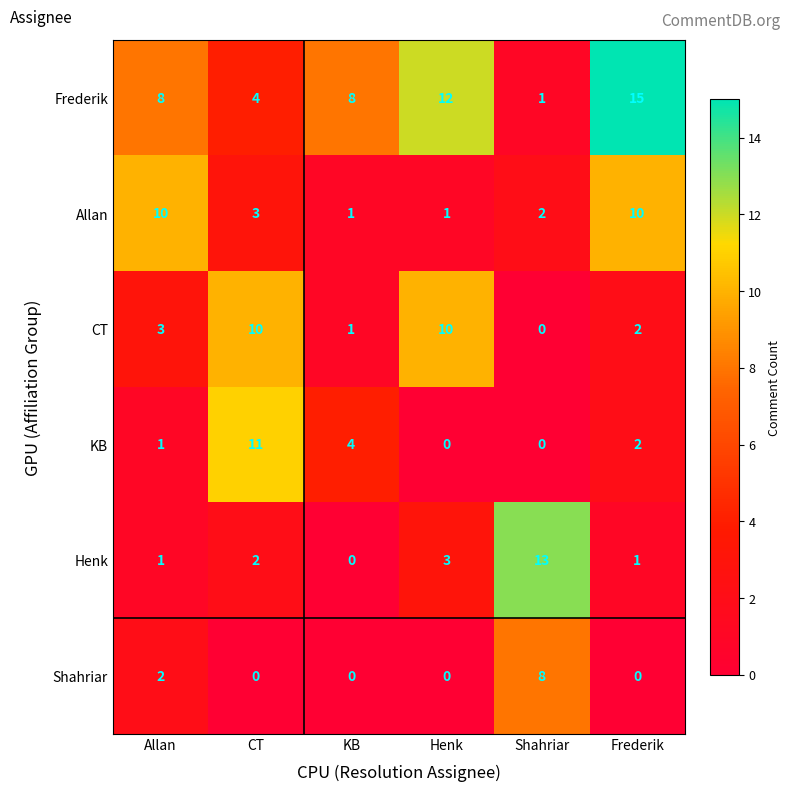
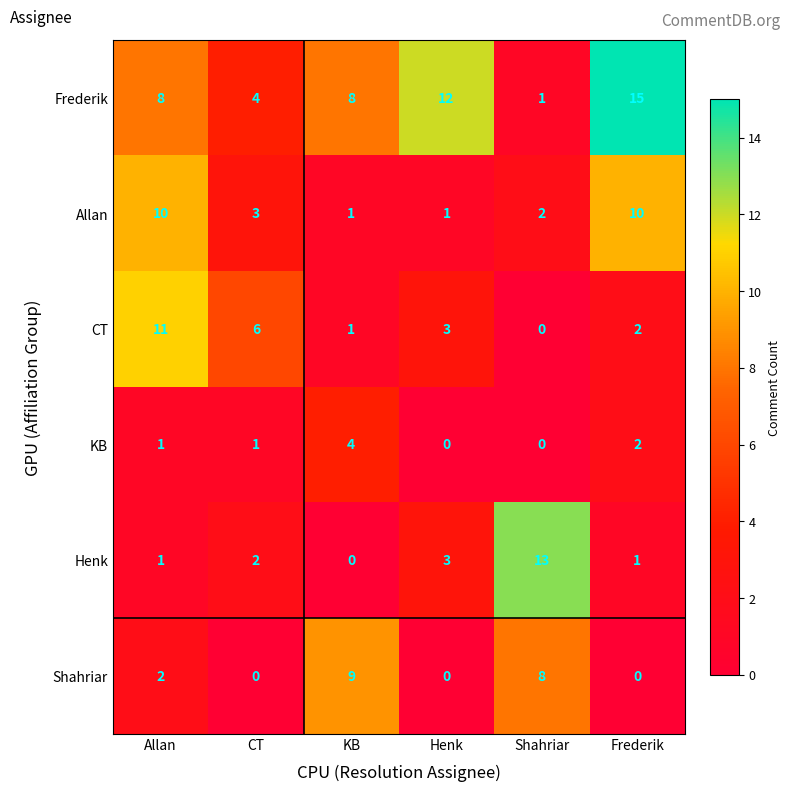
CT, Allan: 3 -> 11
CT, CT: 10 -> 6
CT, Henk: 10 -> 3
KB, CT: 11 -> 1
Shahriar, KB: 0 -> 9
